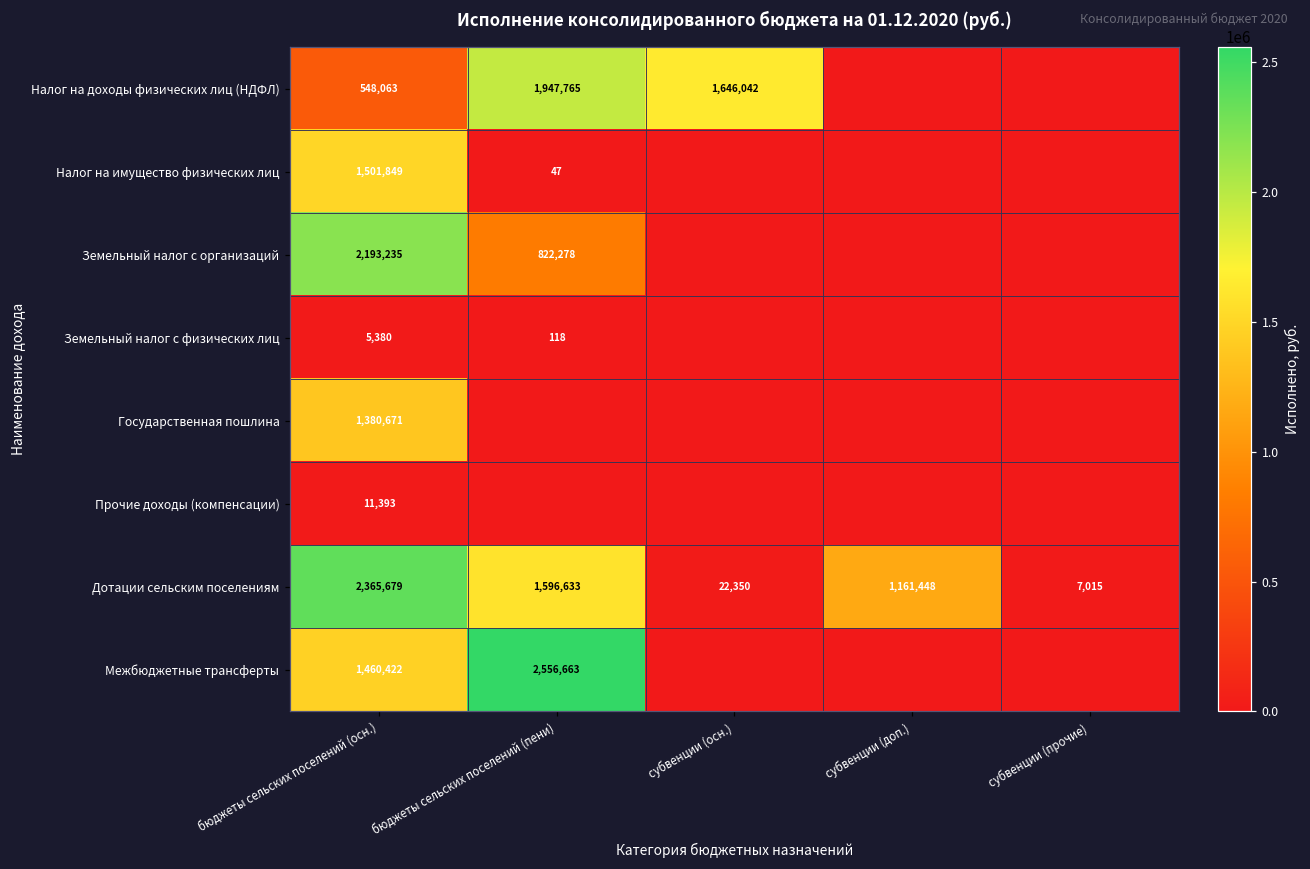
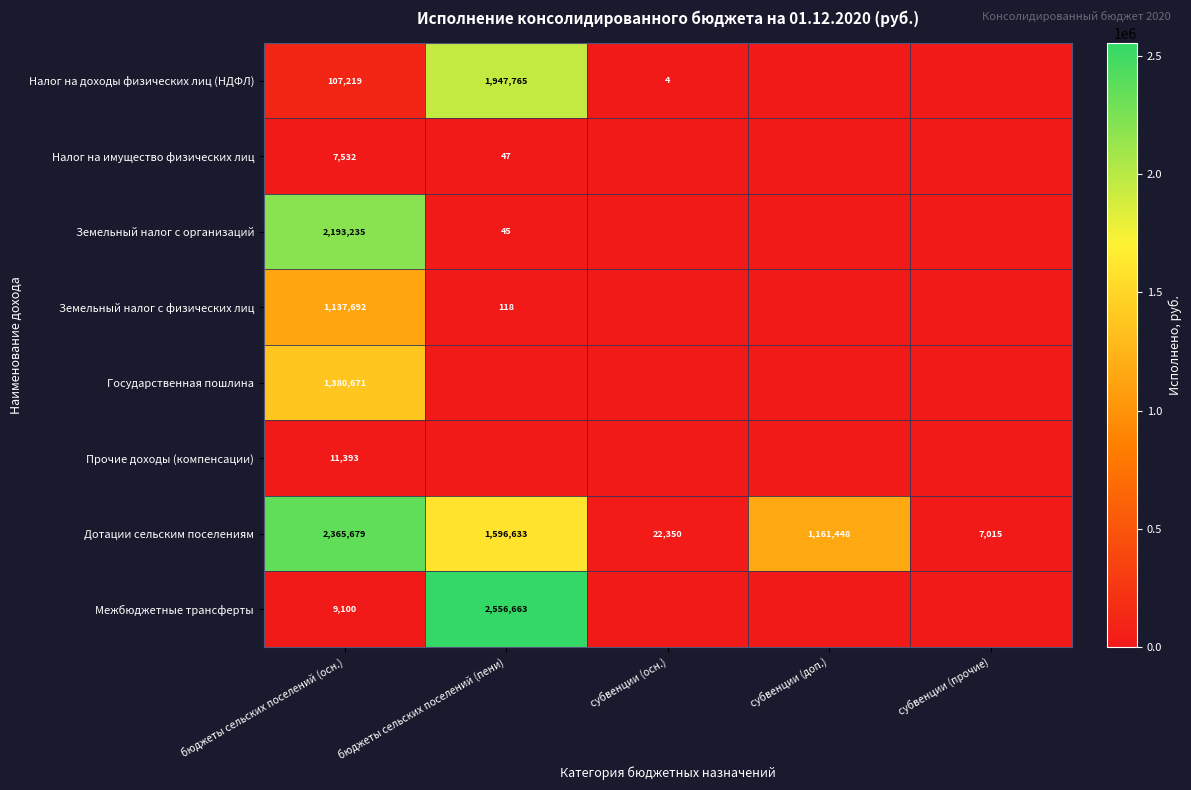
Налог на доходы физических лиц (НДФЛ), бюджеты сельских поселений (осн.): 548,063 -> 107,219
Налог на доходы физических лиц (НДФЛ), субвенции (осн.): 1,646,042 -> 4
Налог на имущество физических лиц, бюджеты сельских поселений (осн.): 1,501,849 -> 7,532
Земельный налог с организаций, бюджеты сельских поселений (пени): 822,278 -> 45
Земельный налог с физических лиц, бюджеты сельских поселений (осн.): 5,380 -> 1,137,692
Межбюджетные трансферты, бюджеты сельских поселений (осн.): 1,460,422 -> 9,100
